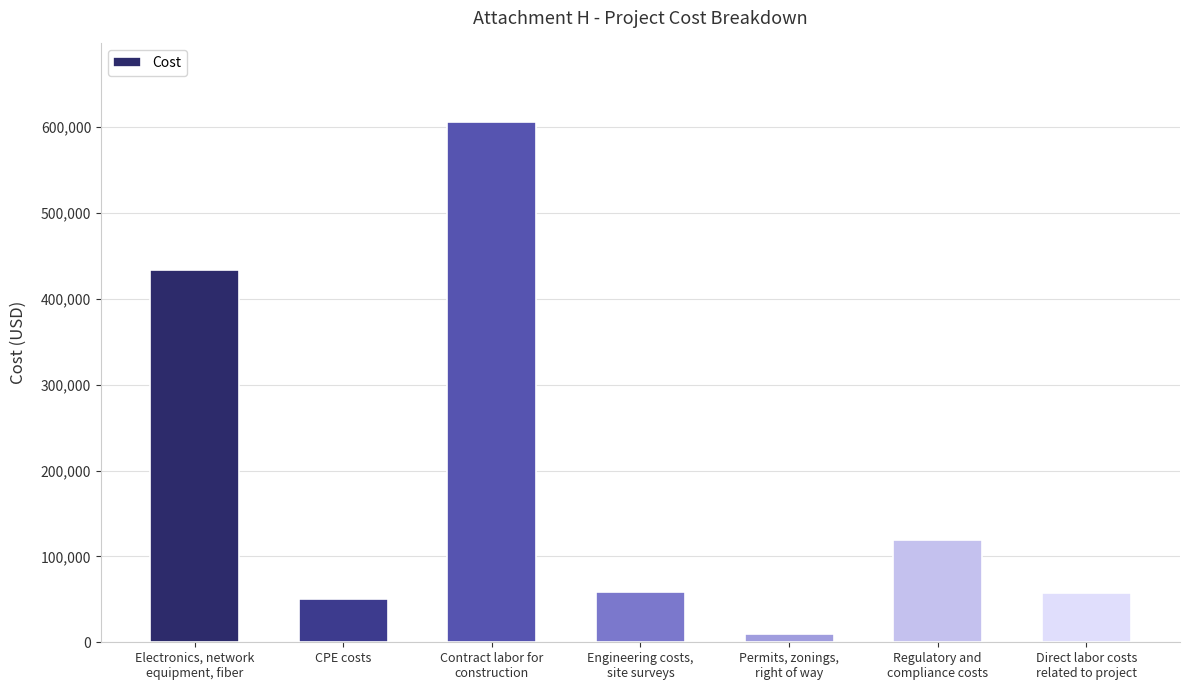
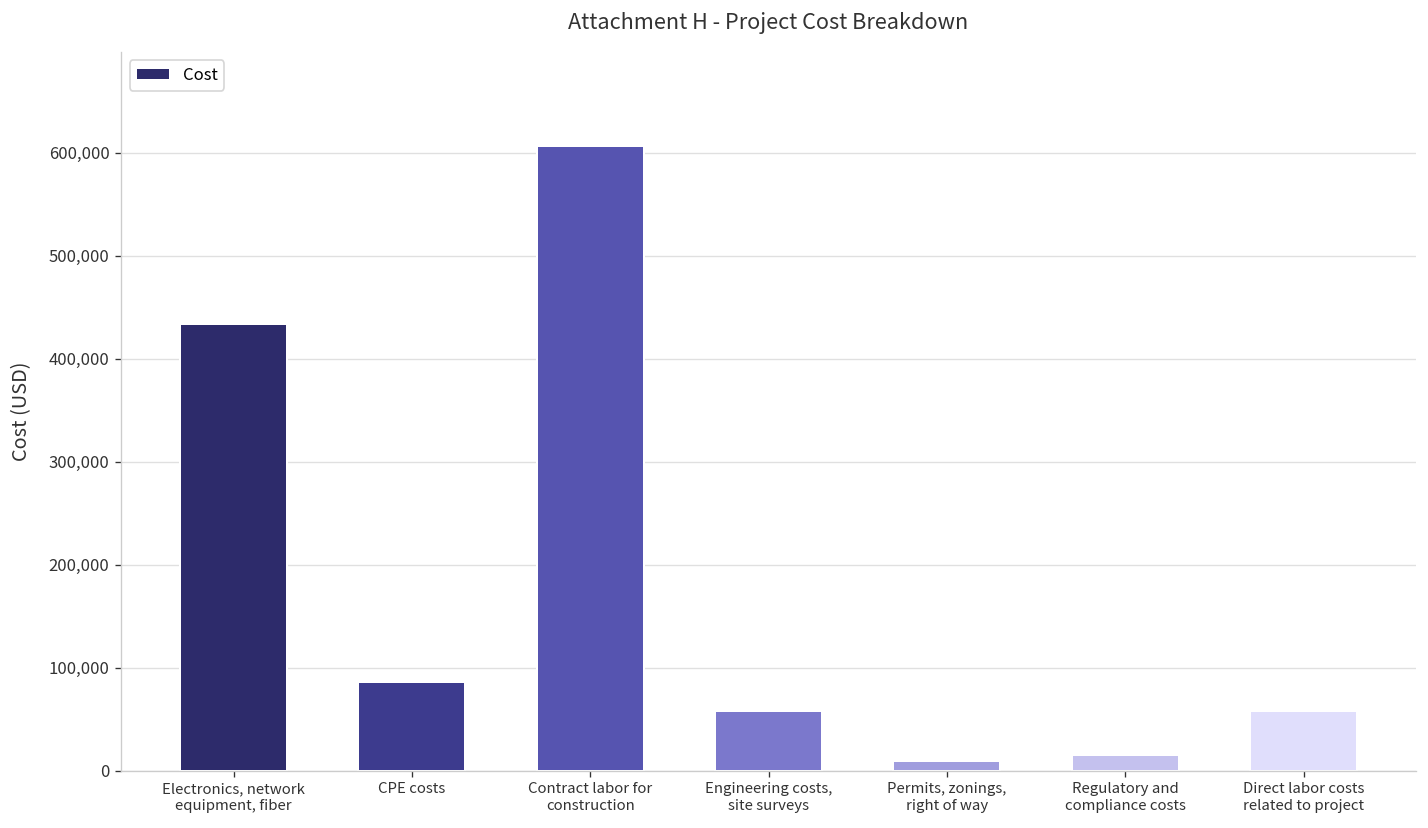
CPE costs: 50,000 -> 90,000
Regulatory and compliance costs: 120,000 -> 20,000
